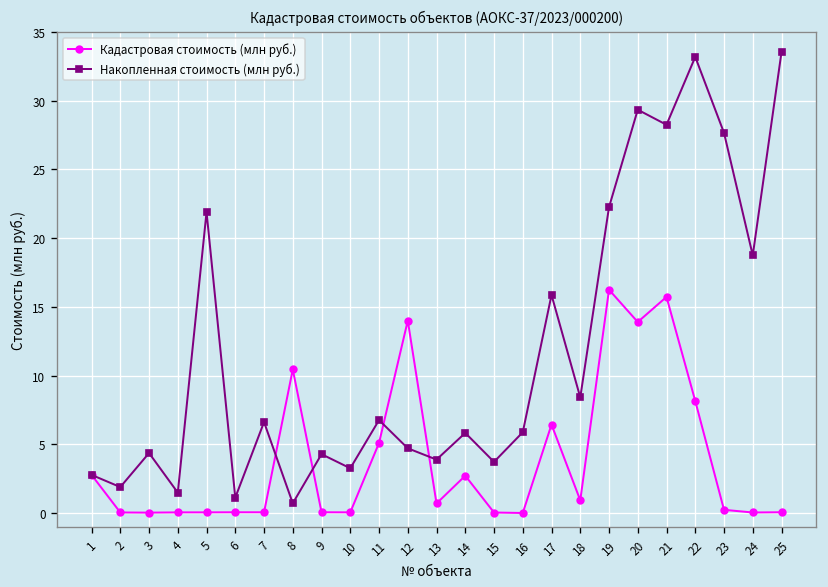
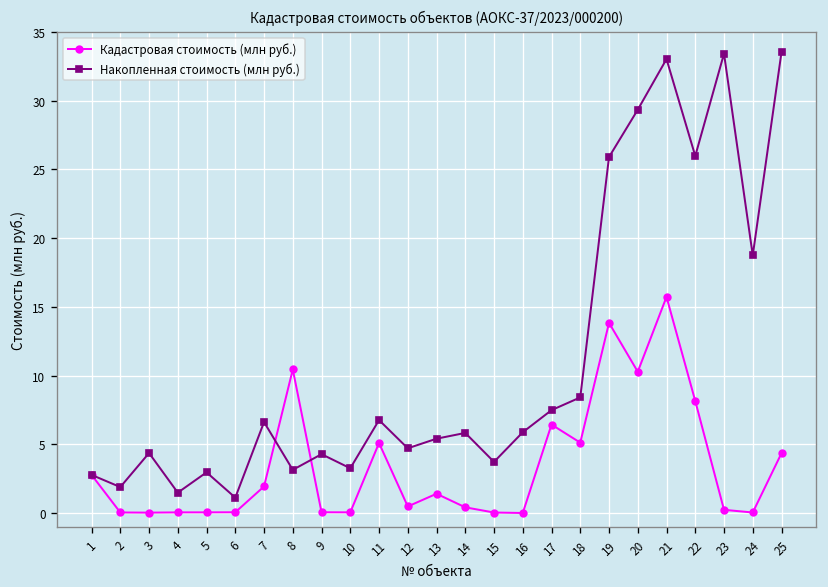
Накопленная стоимость (млн руб.), 5: 21.9 -> 3.0
Кадастровая стоимость (млн руб.), 7: 0.1 -> 1.9
Накопленная стоимость (млн руб.), 8: 0.7 -> 3.1
Кадастровая стоимость (млн руб.), 12: 14.0 -> 0.5
Кадастровая стоимость (млн руб.), 13: 0.7 -> 1.4
Накопленная стоимость (млн руб.), 13: 3.9 -> 5.4
Кадастровая стоимость (млн руб.), 14: 2.7 -> 0.4
Накопленная стоимость (млн руб.), 17: 15.9 -> 7.5
Кадастровая стоимость (млн руб.), 18: 0.9 -> 5.1
Кадастровая стоимость (млн руб.), 19: 16.2 -> 13.8
Накопленная стоимость (млн руб.), 19: 22.3 -> 25.9
Кадастровая стоимость (млн руб.), 20: 13.9 -> 10.3
Накопленная стоимость (млн руб.), 21: 28.3 -> 33.0
Накопленная стоимость (млн руб.), 22: 33.2 -> 26.0
Накопленная стоимость (млн руб.), 23: 27.7 -> 33.4
Кадастровая стоимость (млн руб.), 25: 0.1 -> 4.4
